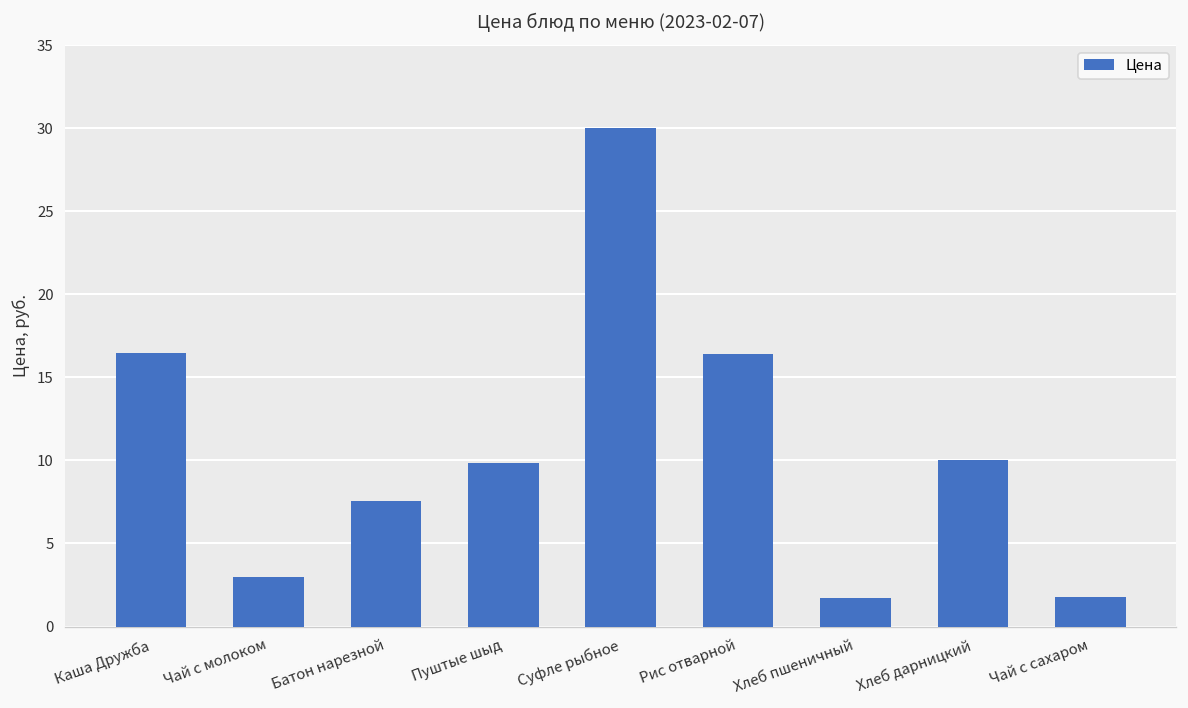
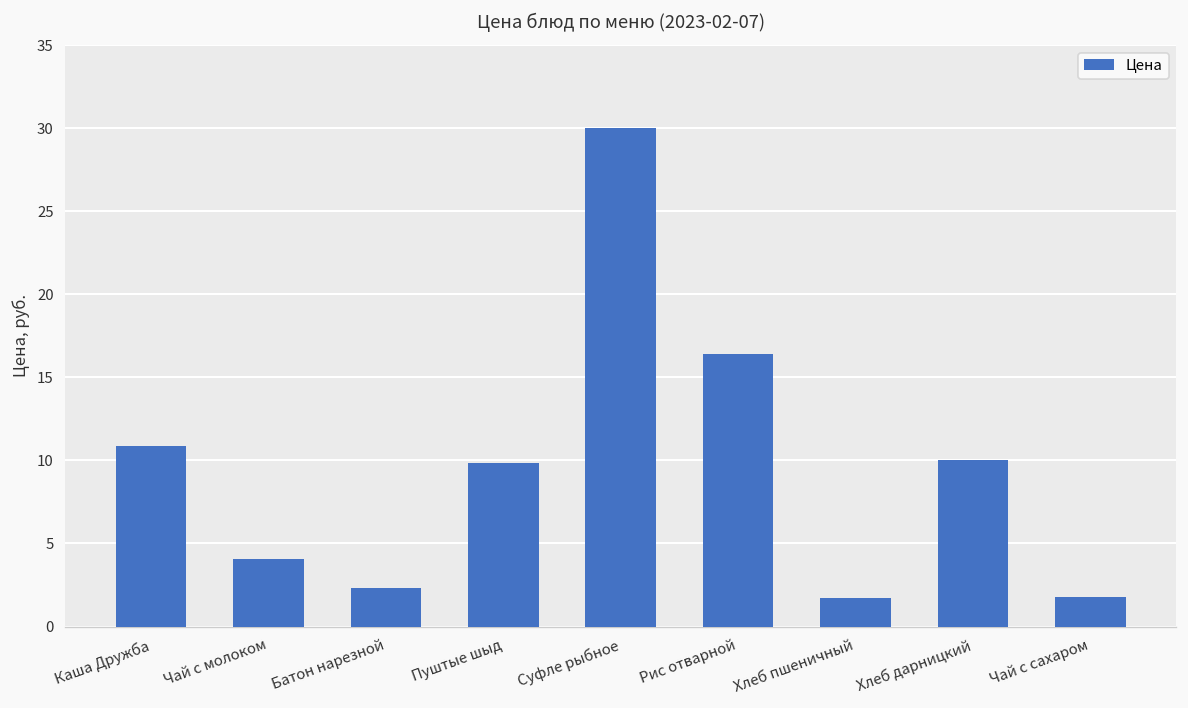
Каша Дружба: 16.5 -> 10.9
Чай с молоком: 3.0 -> 4.1
Батон нарезной: 7.6 -> 2.3
